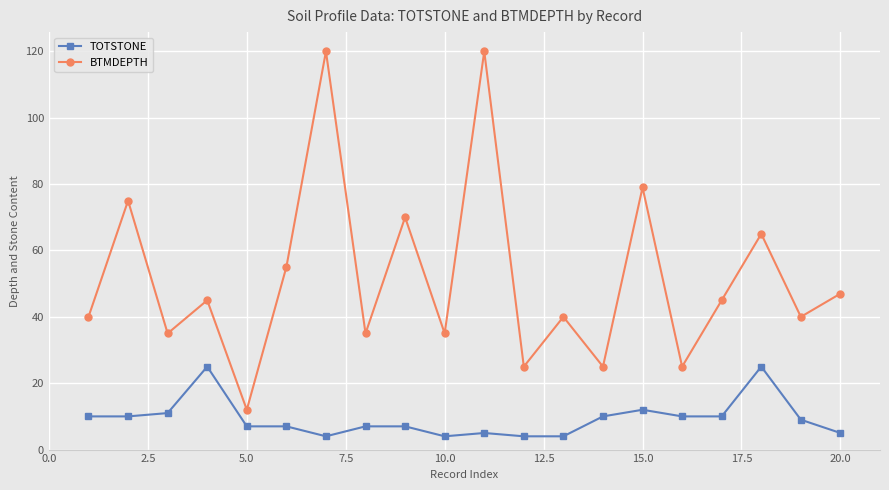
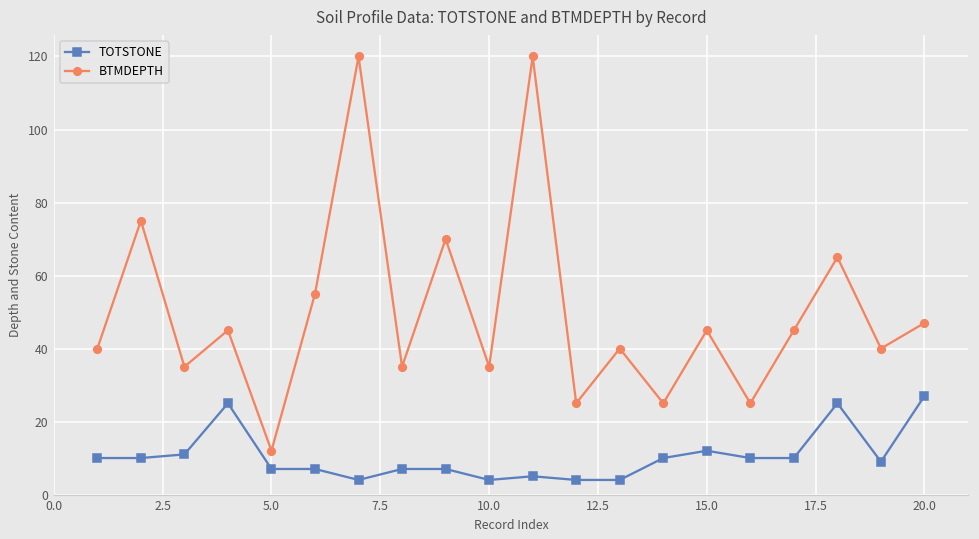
BTMDEPTH, 15.0: 79 -> 45
TOTSTONE, 20.0: 5 -> 27
